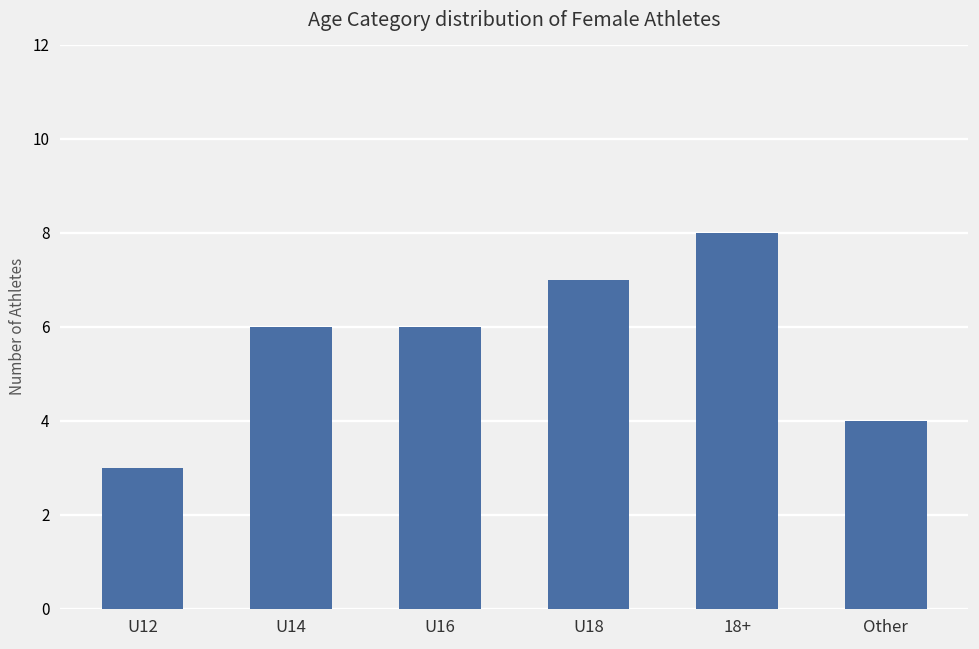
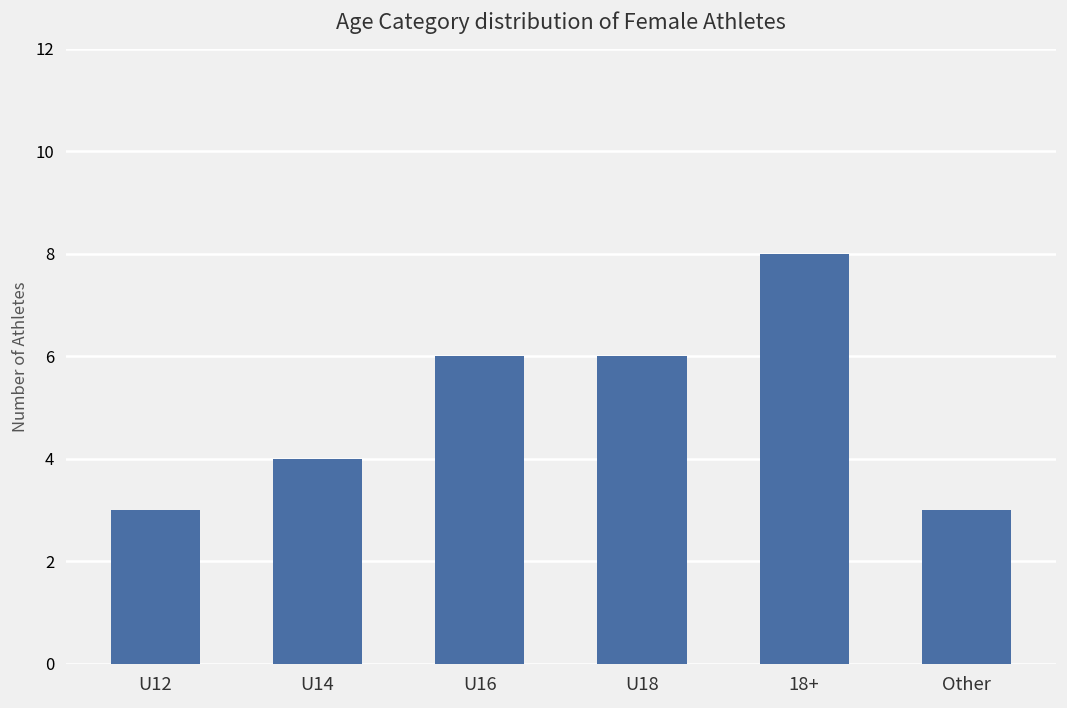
U14: 6 -> 4
U18: 7 -> 6
Other: 4 -> 3
